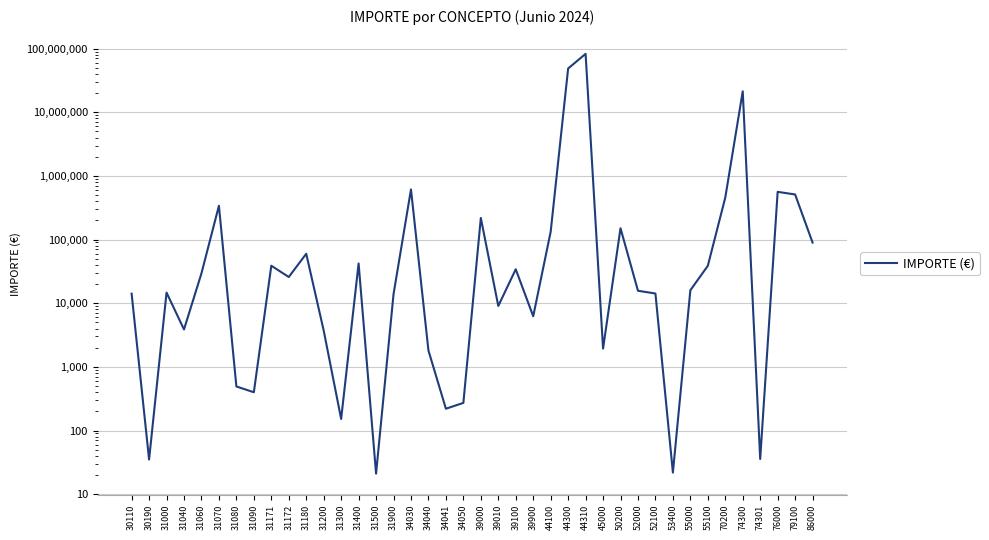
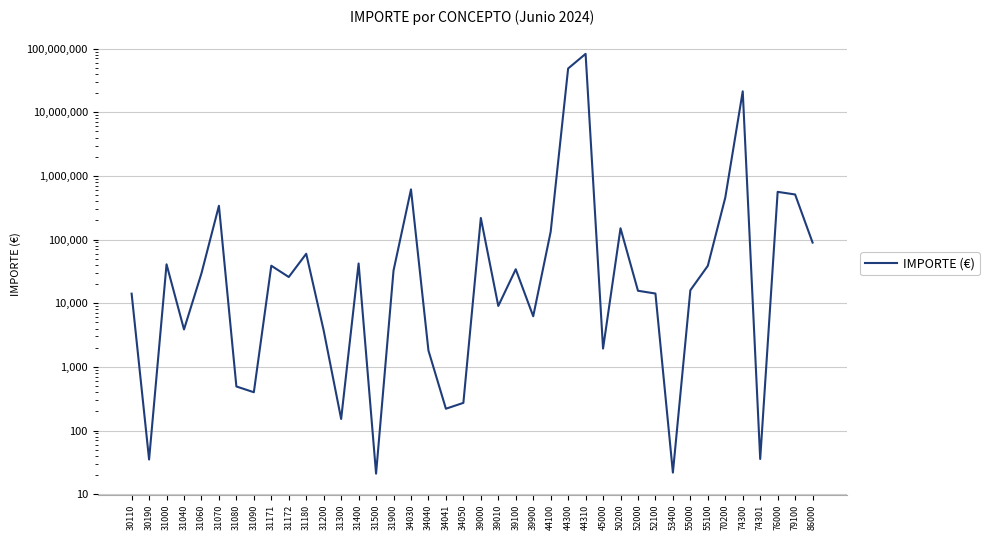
31000: 15,000 -> 40,000
31900: 14,000 -> 30,000
